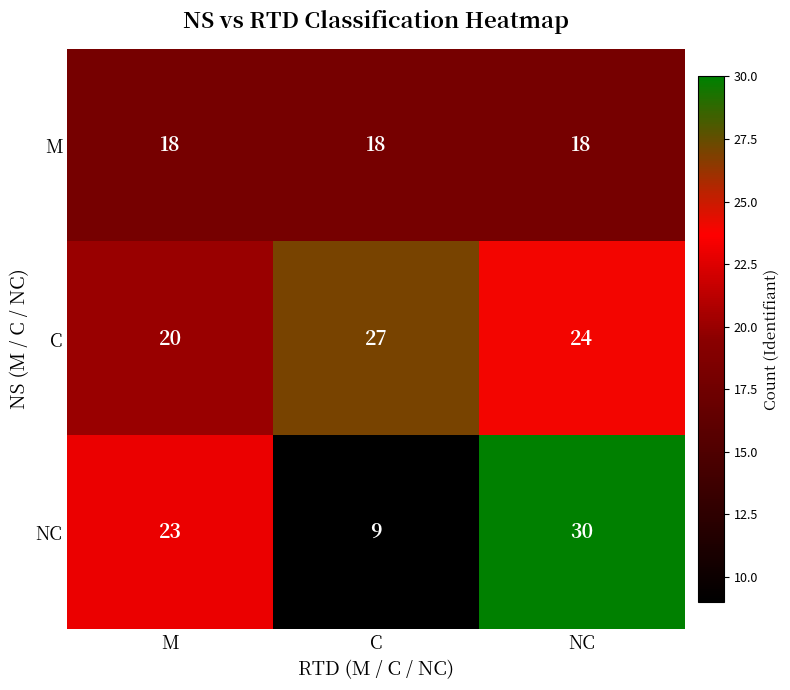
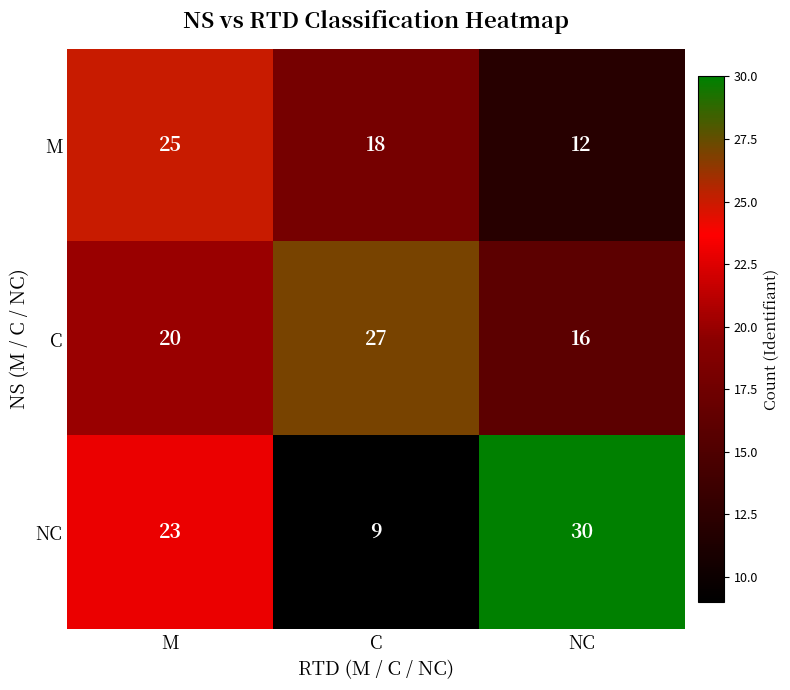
M, M: 18 -> 25
M, NC: 18 -> 12
C, NC: 24 -> 16
